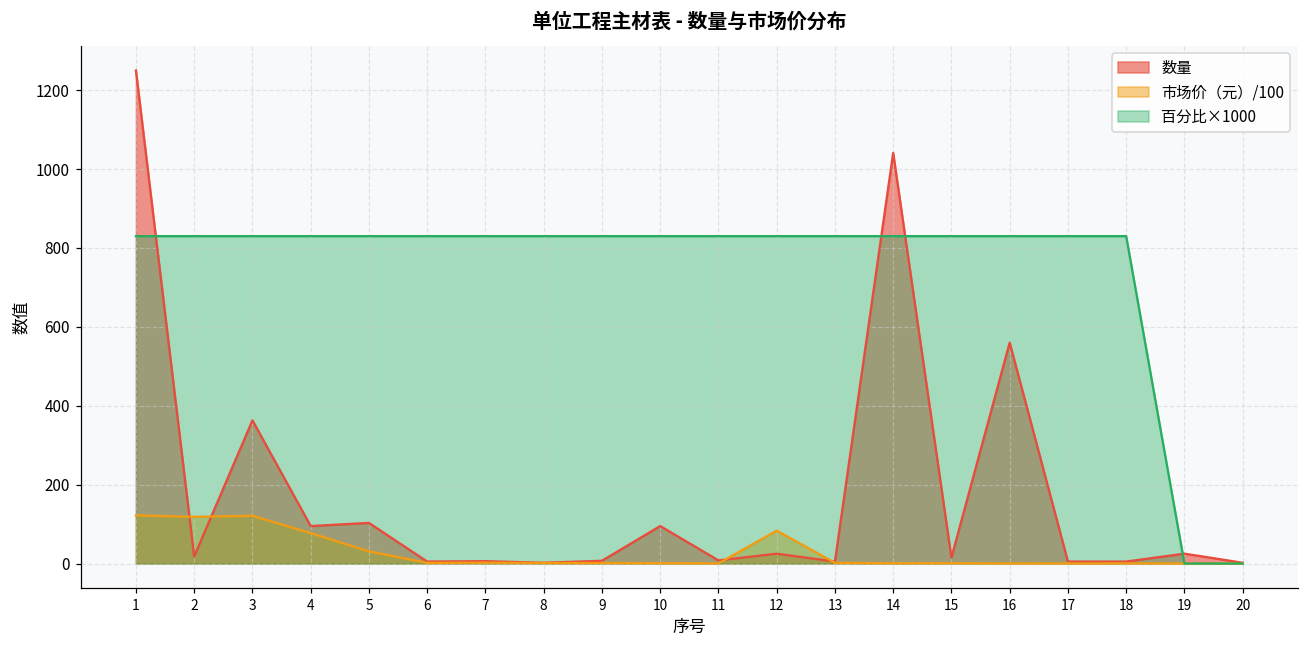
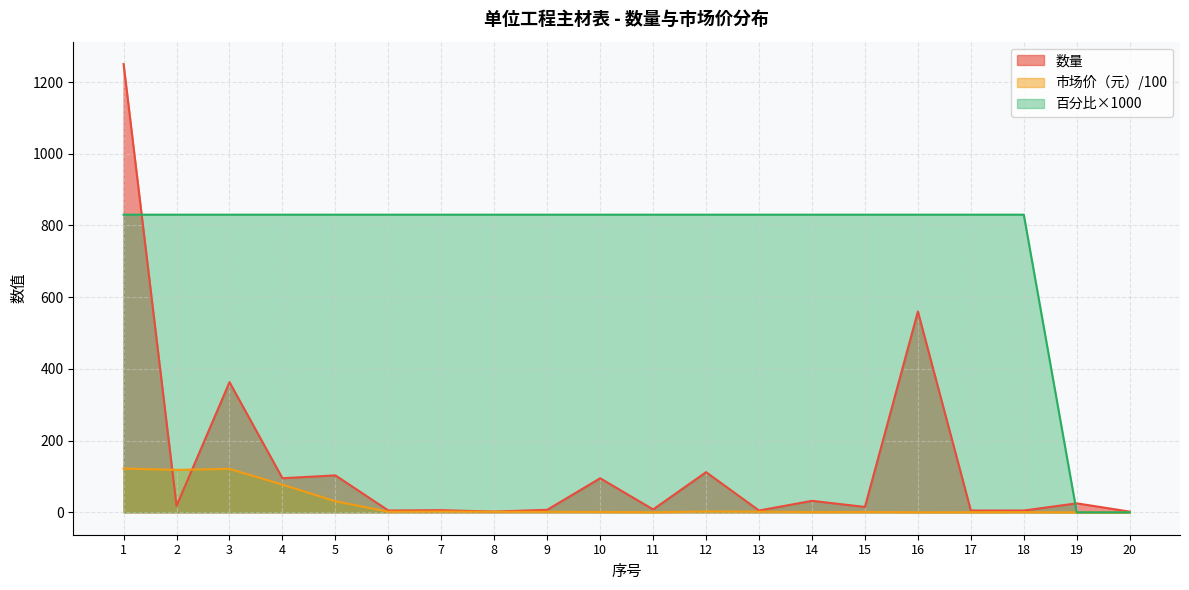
数量, 12: 30 -> 110
市场价（元）/100, 12: 80 -> 0
数量, 14: 1040 -> 30
